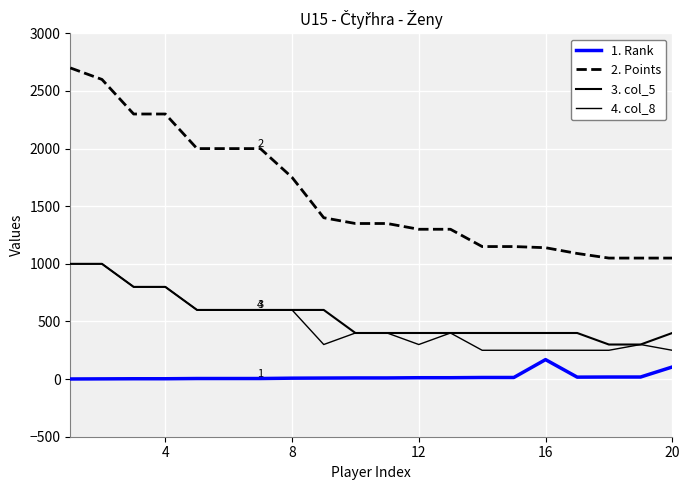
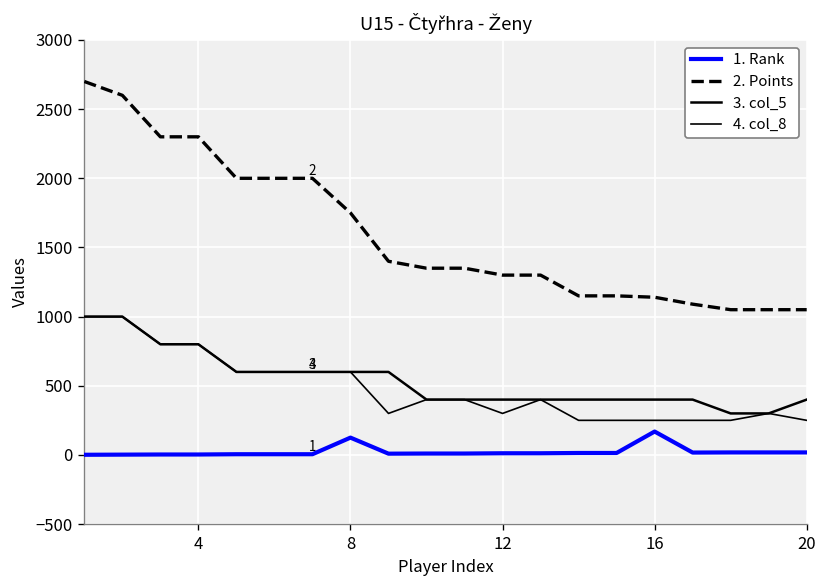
1. Rank, 8: 10 -> 130
1. Rank, 20: 110 -> 20
